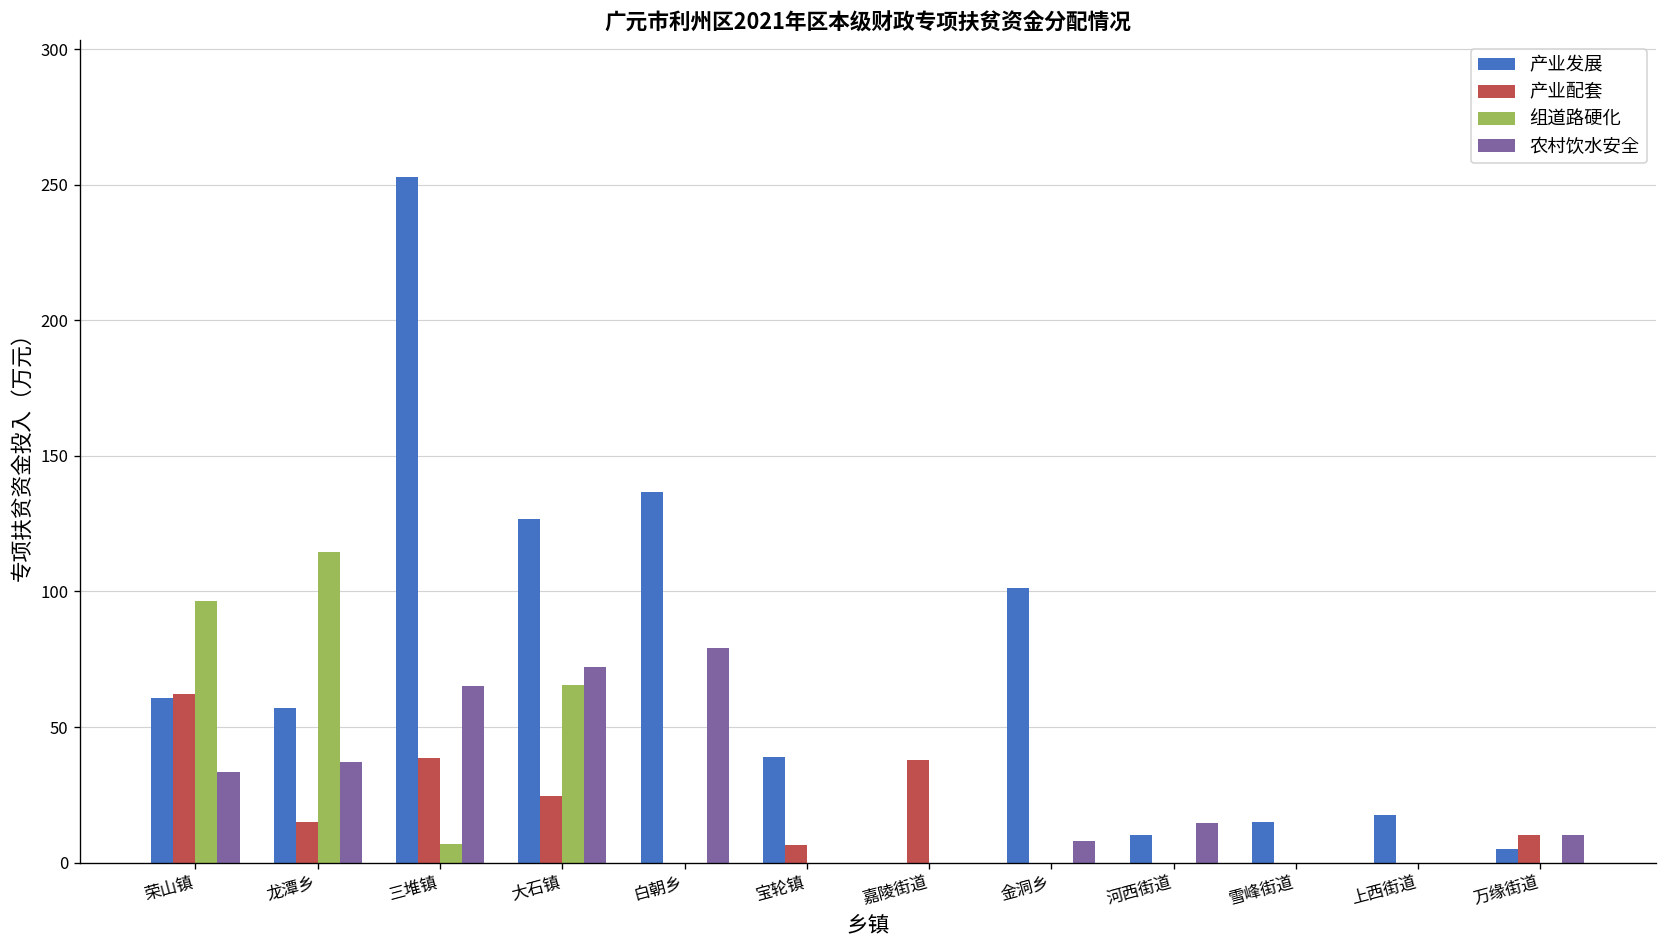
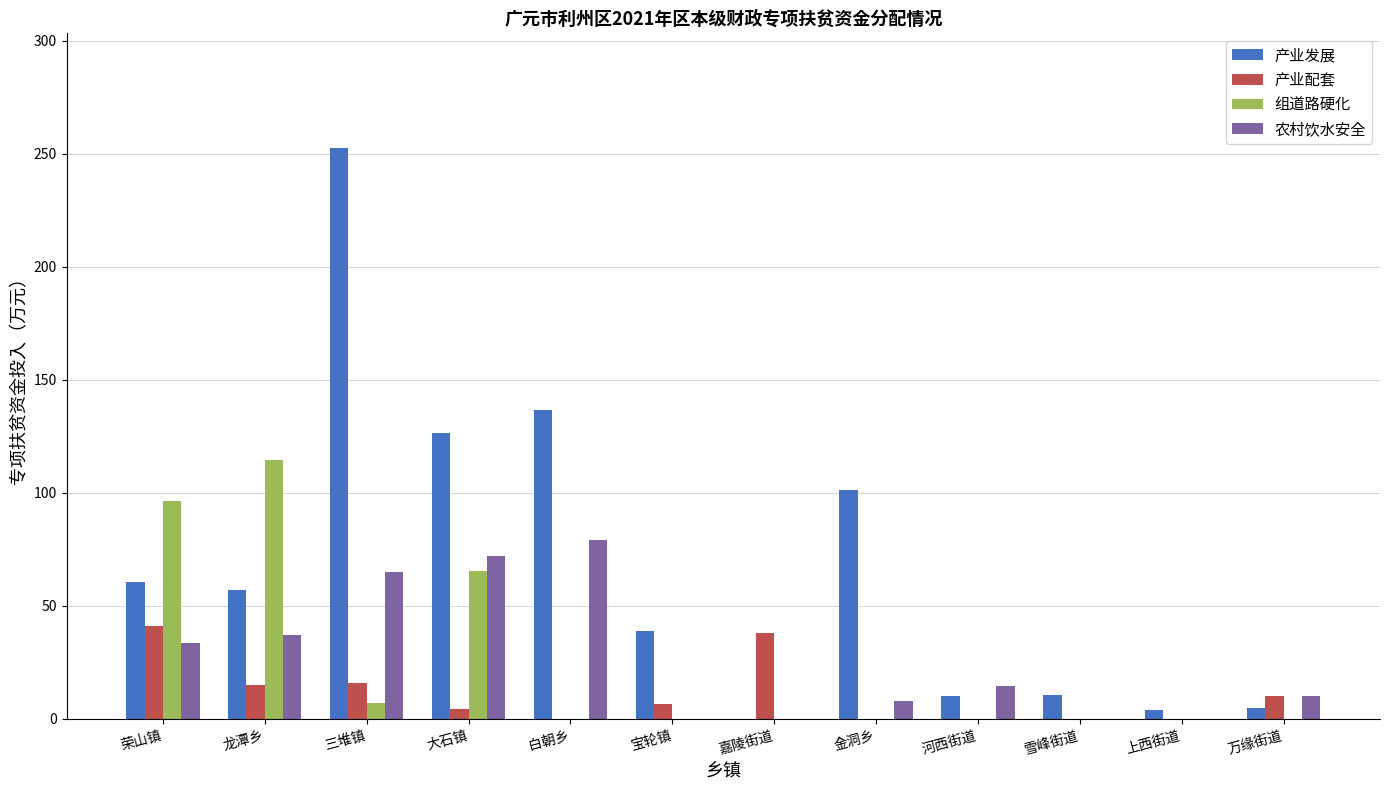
产业配套, 荣山镇: 62 -> 41
产业配套, 三堆镇: 39 -> 16
产业配套, 大石镇: 24 -> 5
产业发展, 雪峰街道: 15 -> 11
产业发展, 上西街道: 18 -> 4
